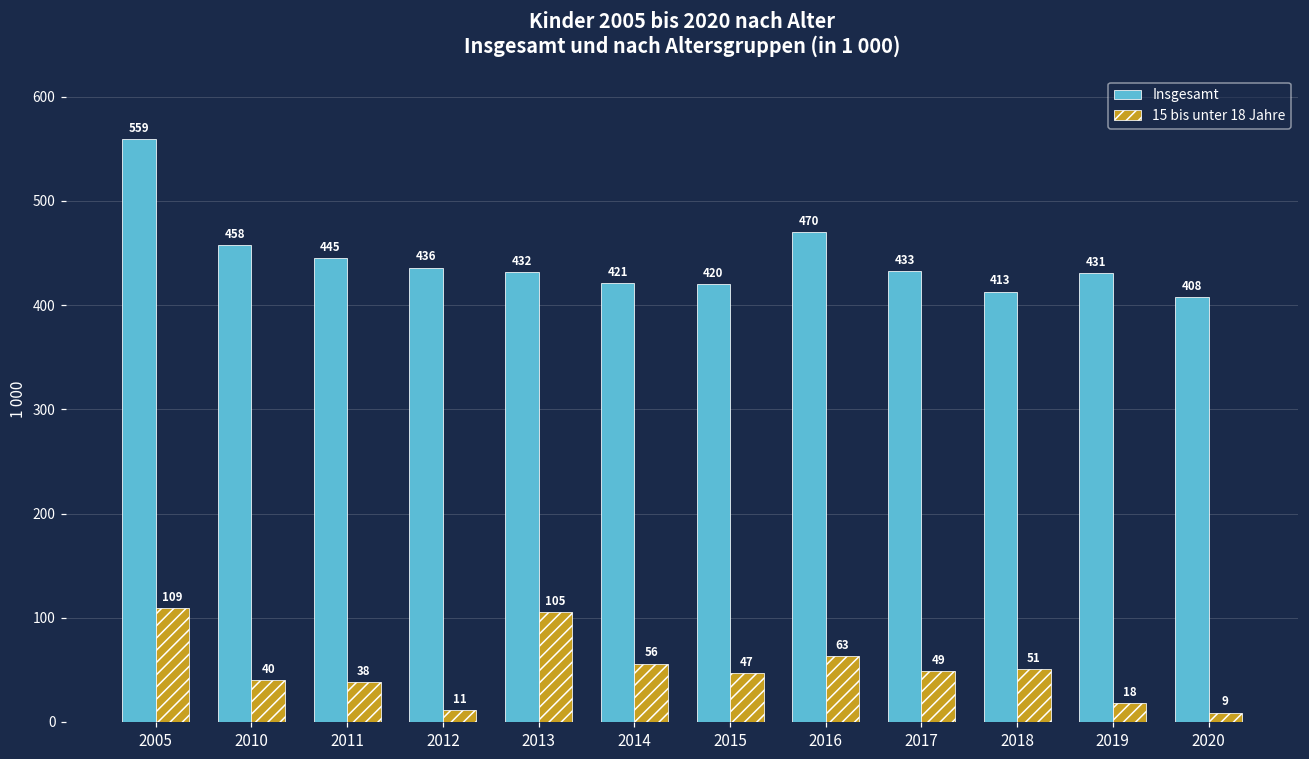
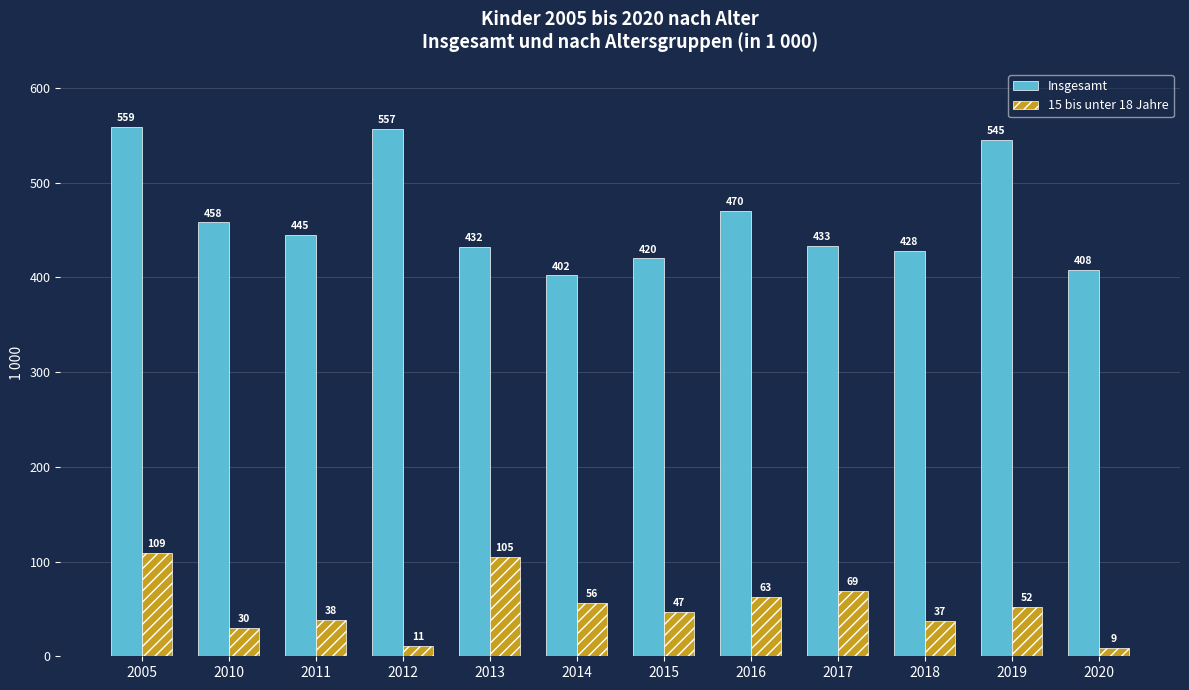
15 bis unter 18 Jahre, 2010: 40 -> 30
Insgesamt, 2012: 436 -> 557
Insgesamt, 2014: 421 -> 402
15 bis unter 18 Jahre, 2017: 49 -> 69
Insgesamt, 2018: 413 -> 428
15 bis unter 18 Jahre, 2018: 51 -> 37
Insgesamt, 2019: 431 -> 545
15 bis unter 18 Jahre, 2019: 18 -> 52
